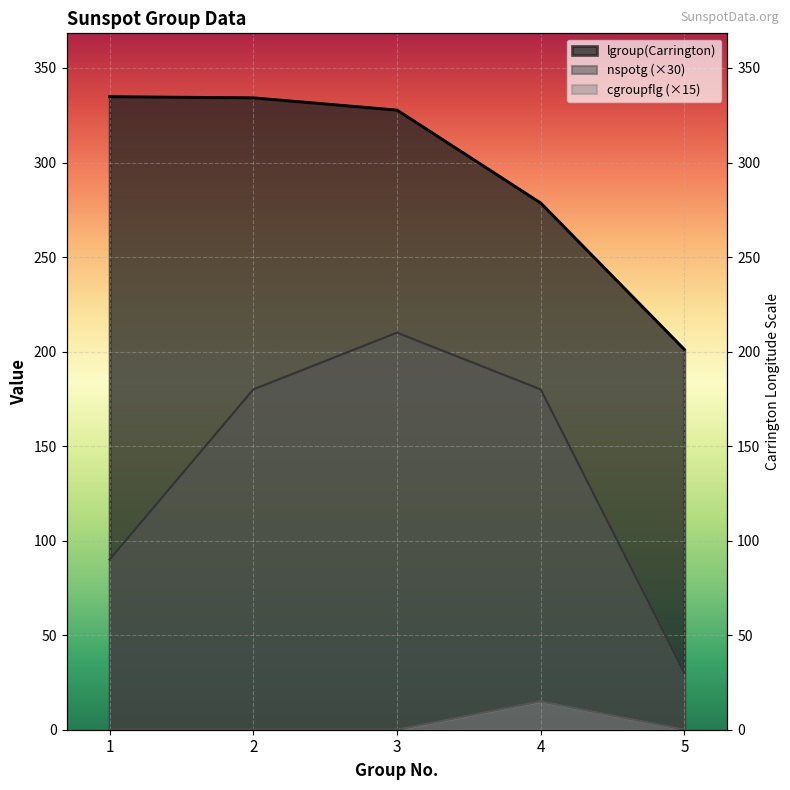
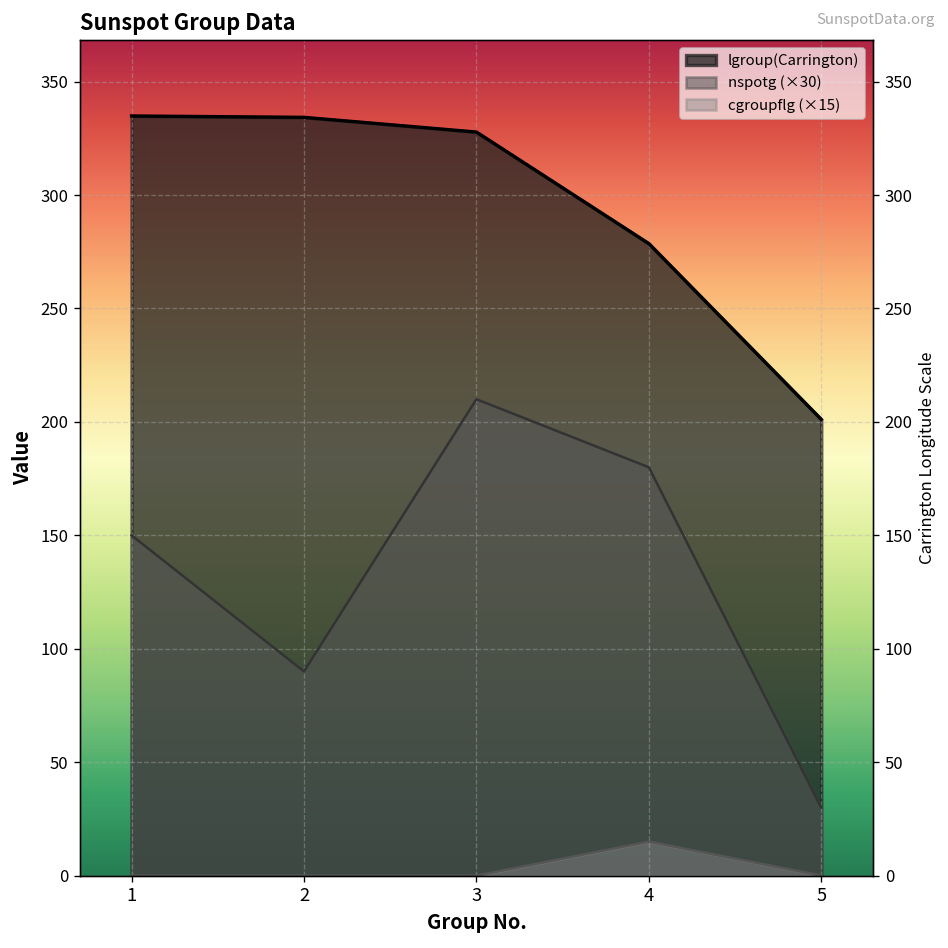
nspotg (×30), 1: 90 -> 150
nspotg (×30), 2: 180 -> 90
